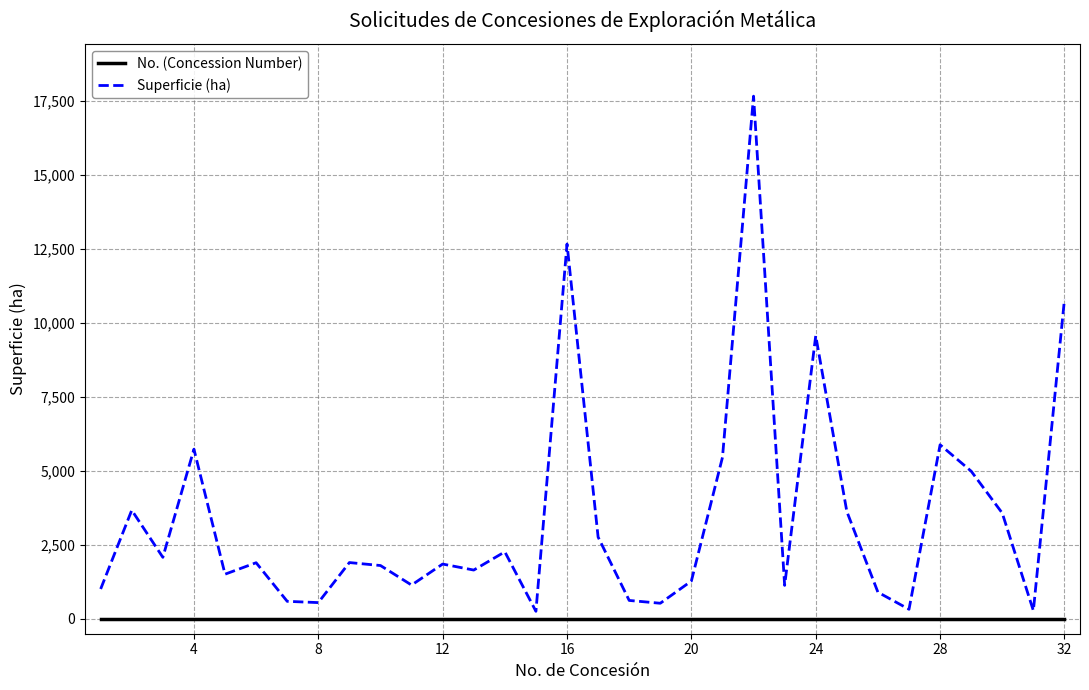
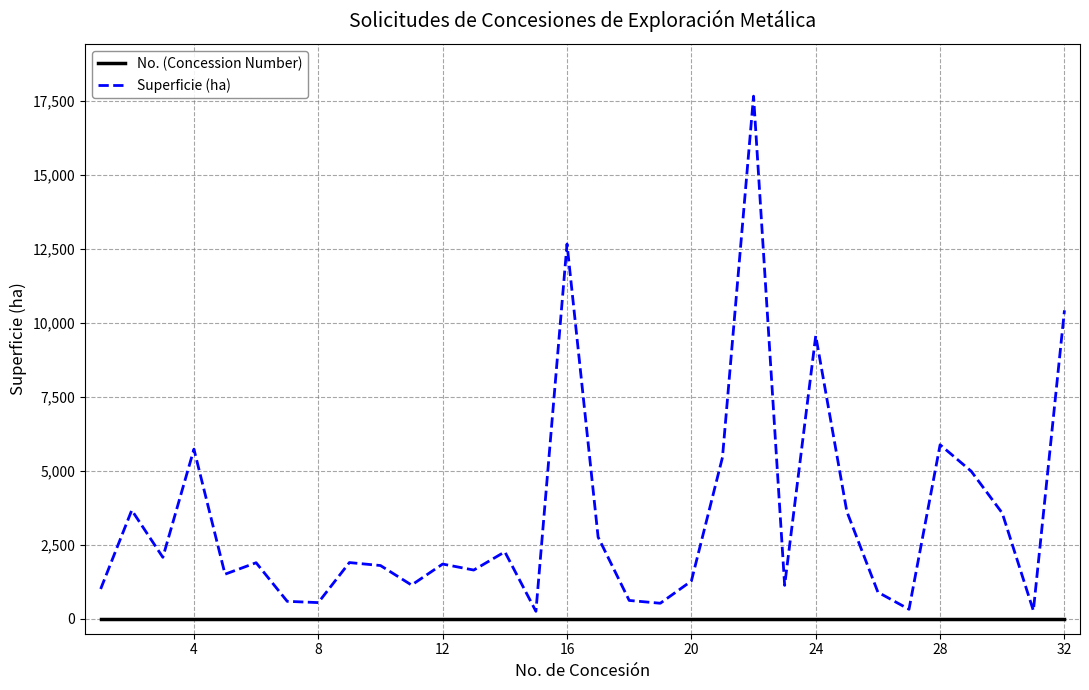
Superficie (ha), 32: 10,800 -> 10,400
